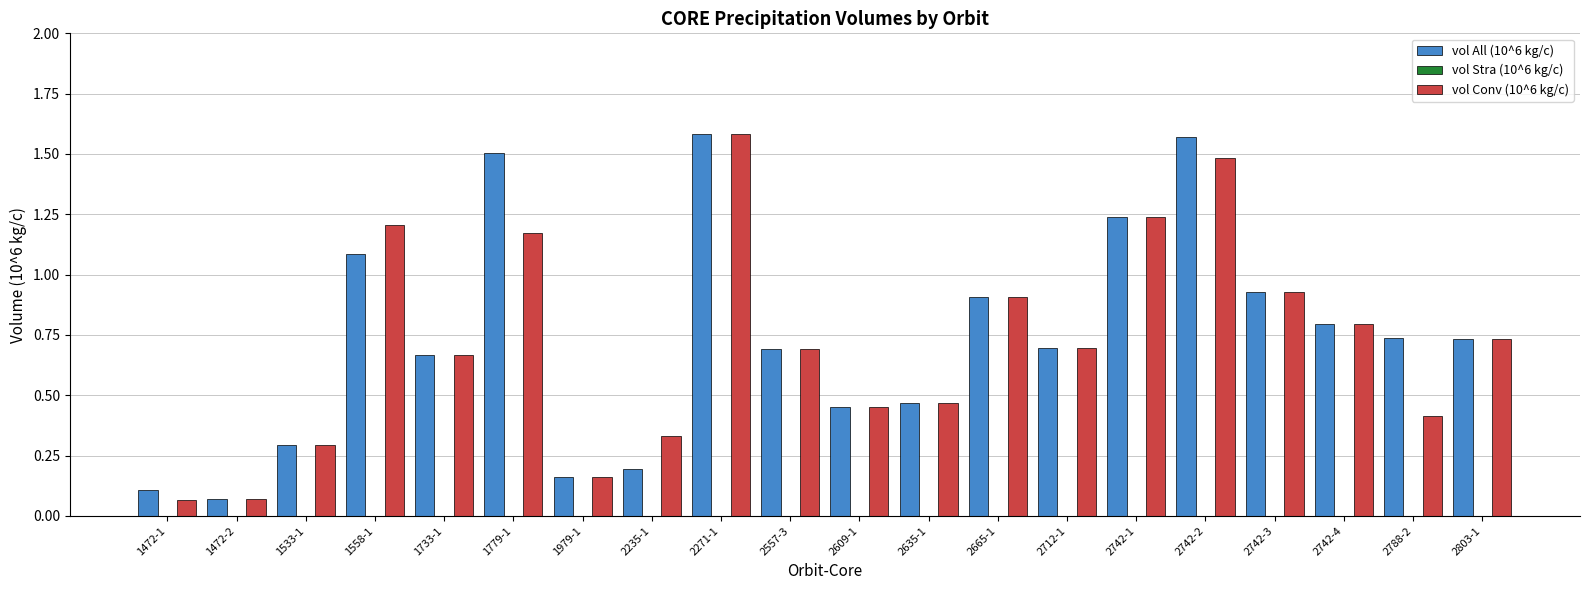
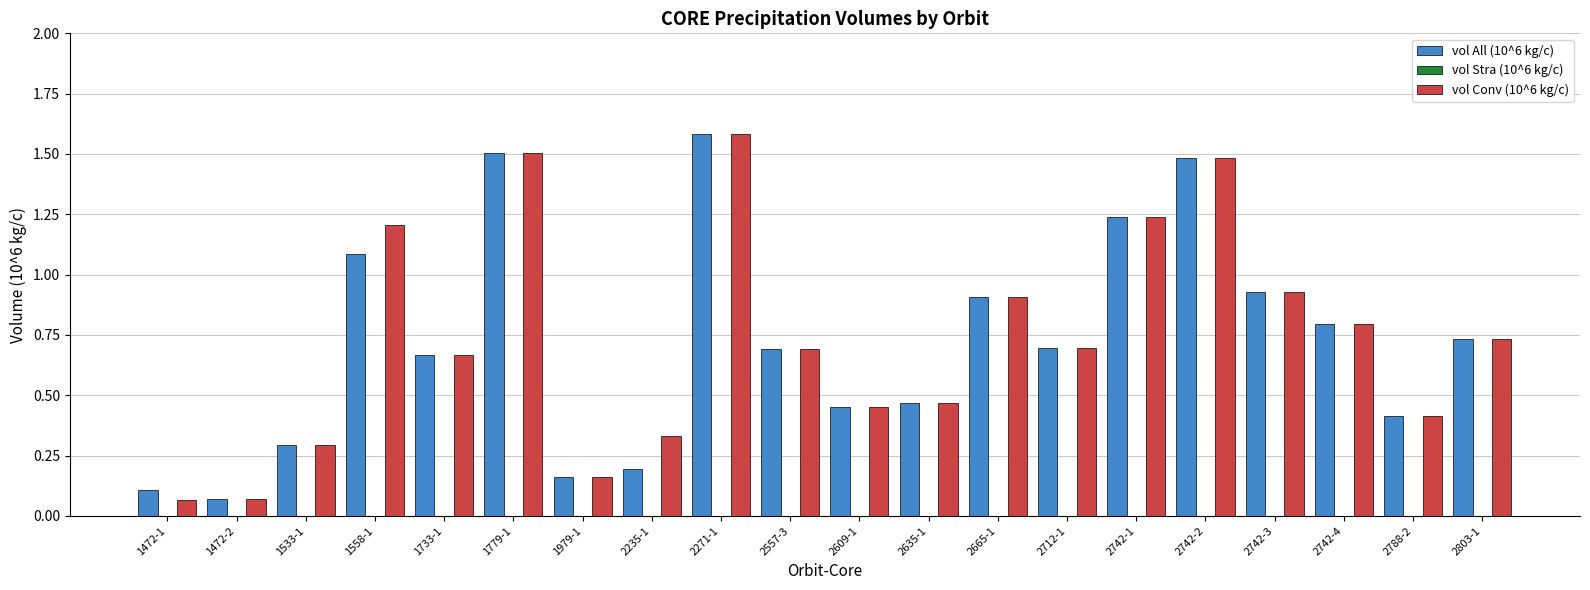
vol Conv (10^6 kg/c), 1779-1: 1.17 -> 1.50
vol All (10^6 kg/c), 2742-2: 1.57 -> 1.48
vol All (10^6 kg/c), 2788-2: 0.74 -> 0.41
